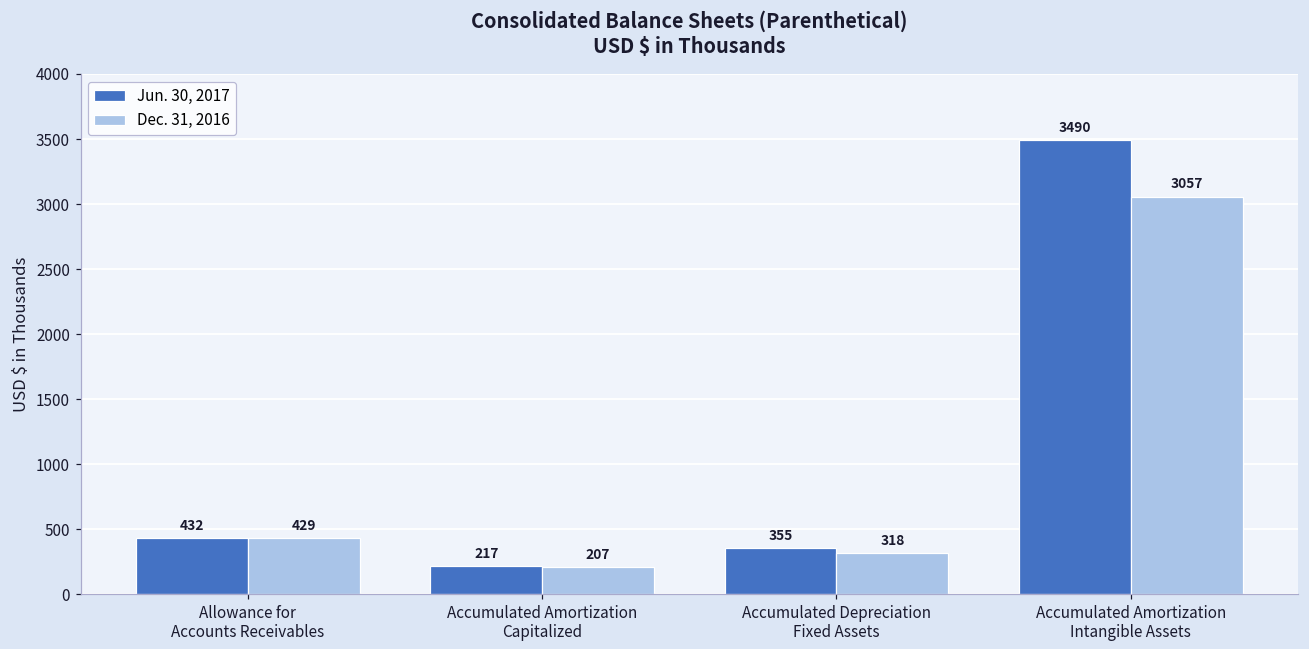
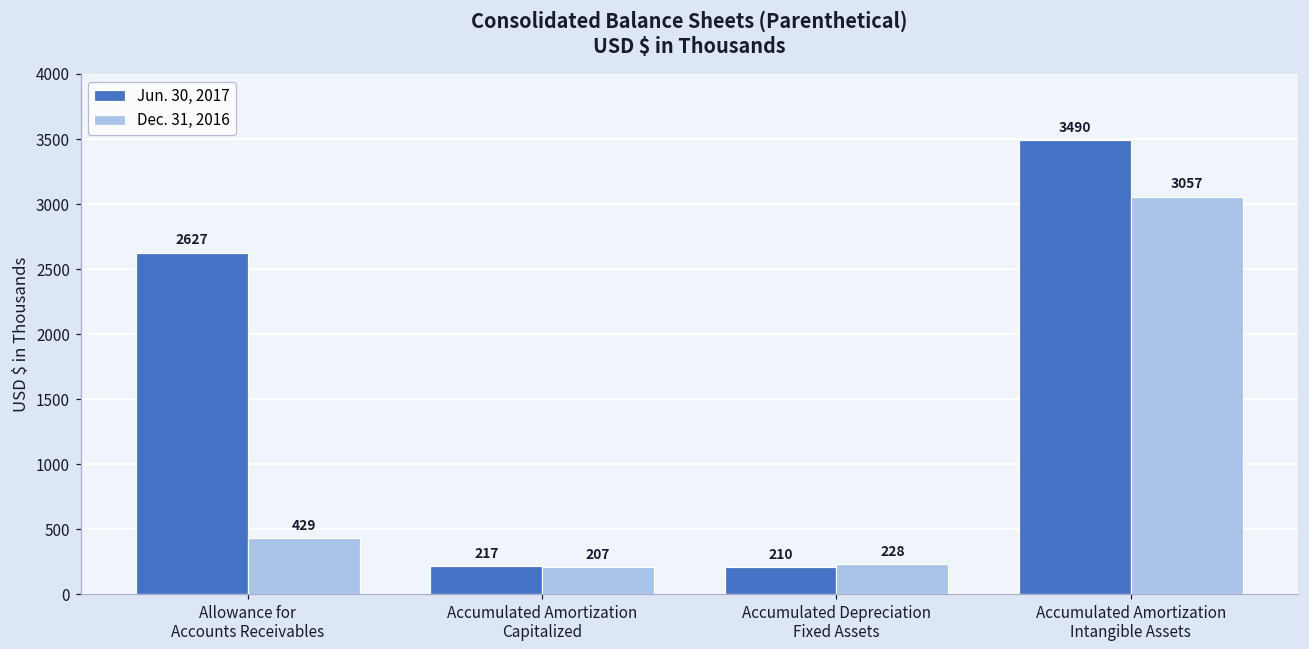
Jun. 30, 2017, Allowance for Accounts Receivables: 432 -> 2627
Jun. 30, 2017, Accumulated Depreciation Fixed Assets: 355 -> 210
Dec. 31, 2016, Accumulated Depreciation Fixed Assets: 318 -> 228
